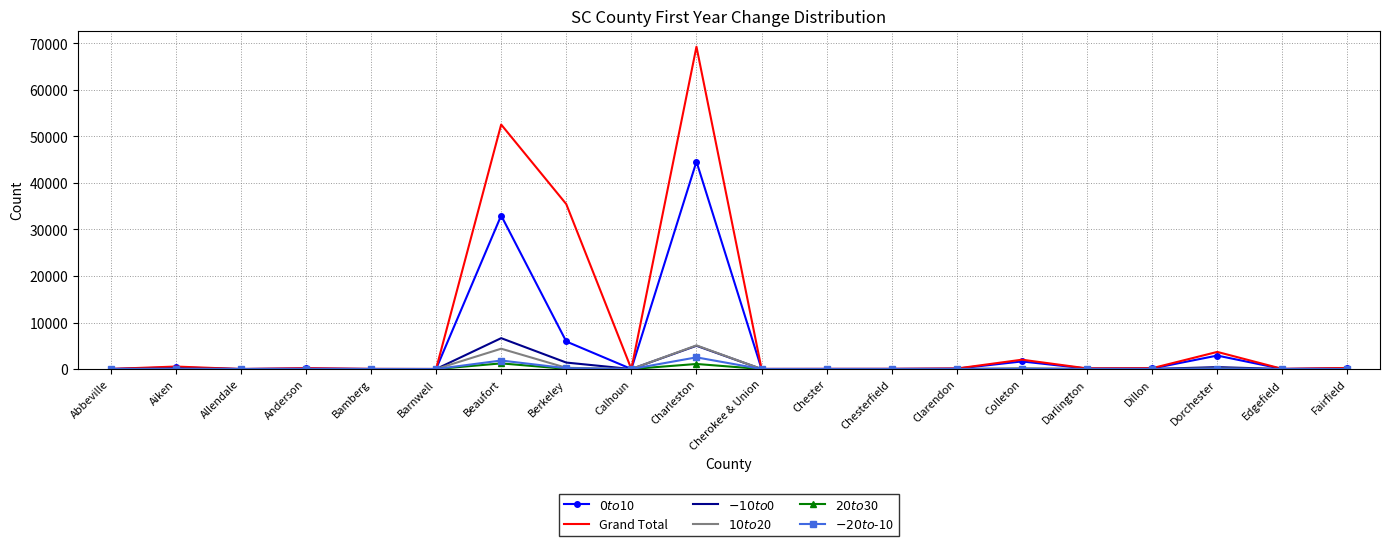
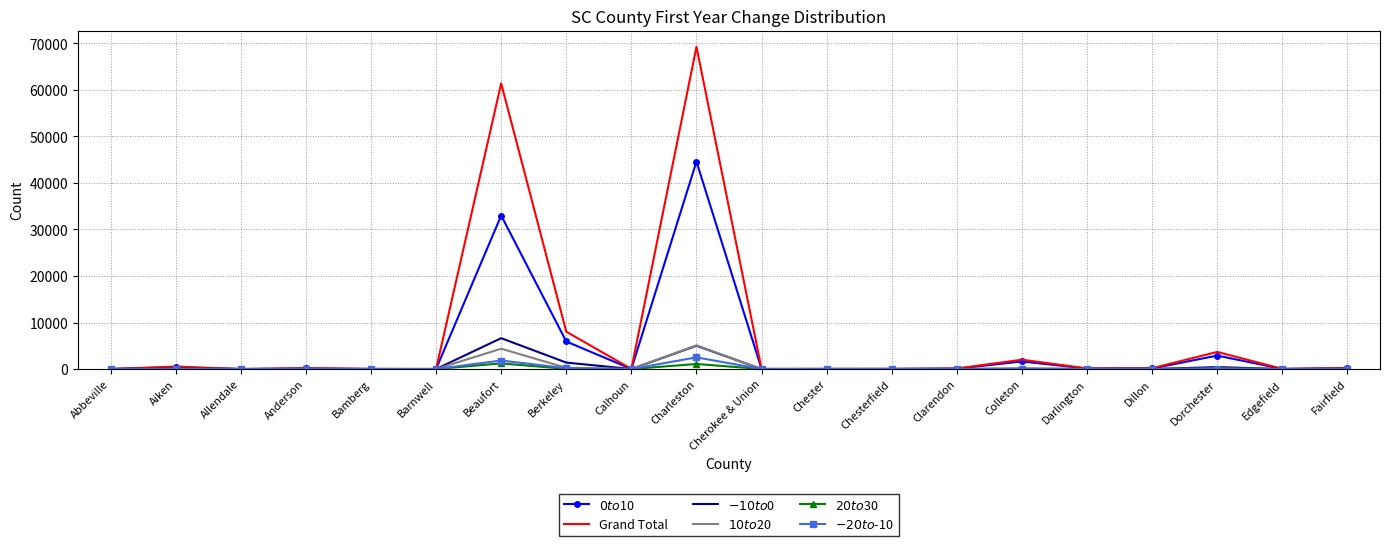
Grand Total, Beaufort: 53000 -> 61000
Grand Total, Berkeley: 35000 -> 8000
